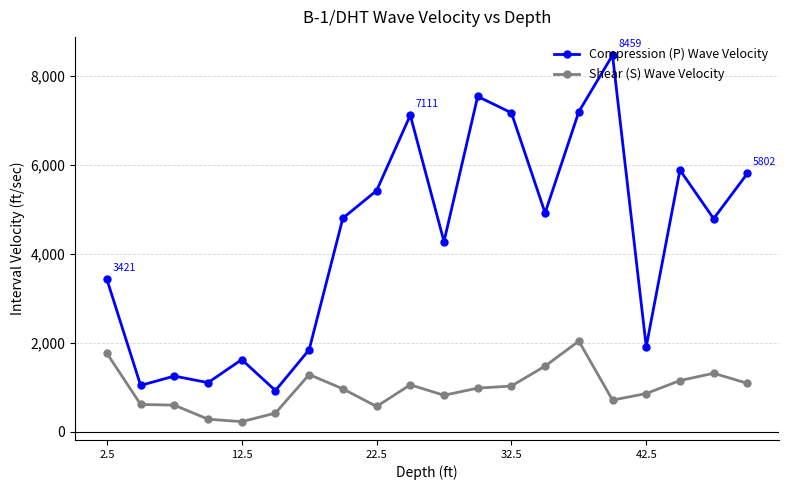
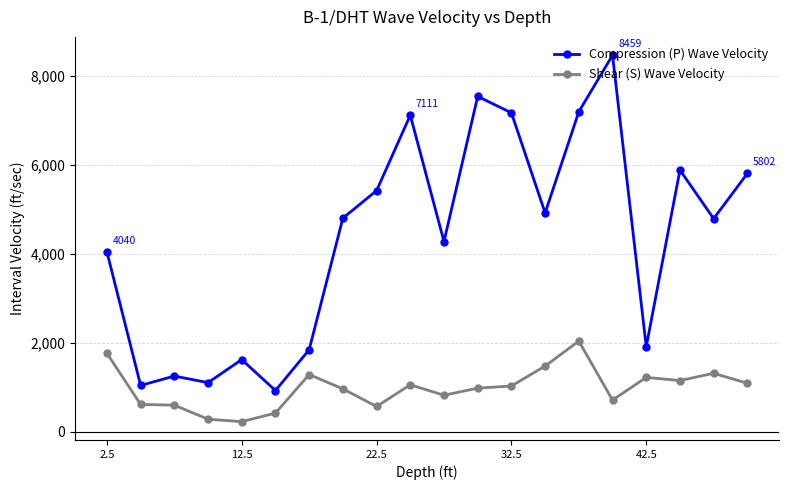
Compression (P) Wave Velocity, 2.5: 3421 -> 4040
Shear (S) Wave Velocity, 42.5: 900 -> 1,200
